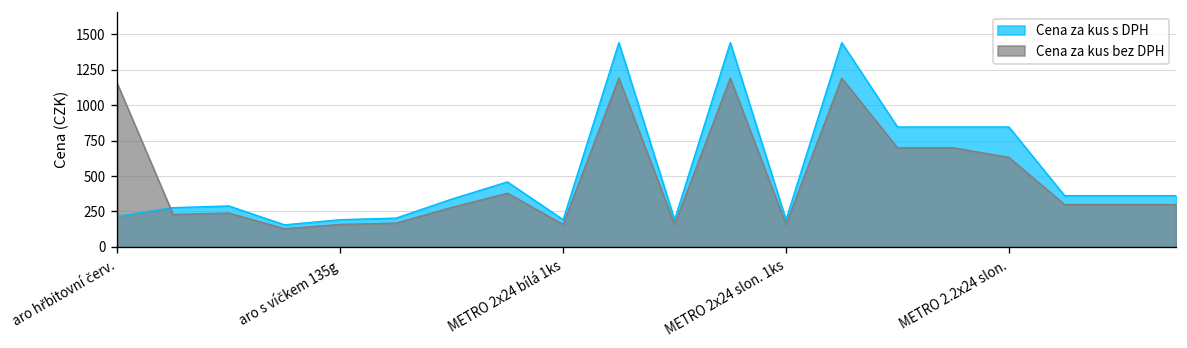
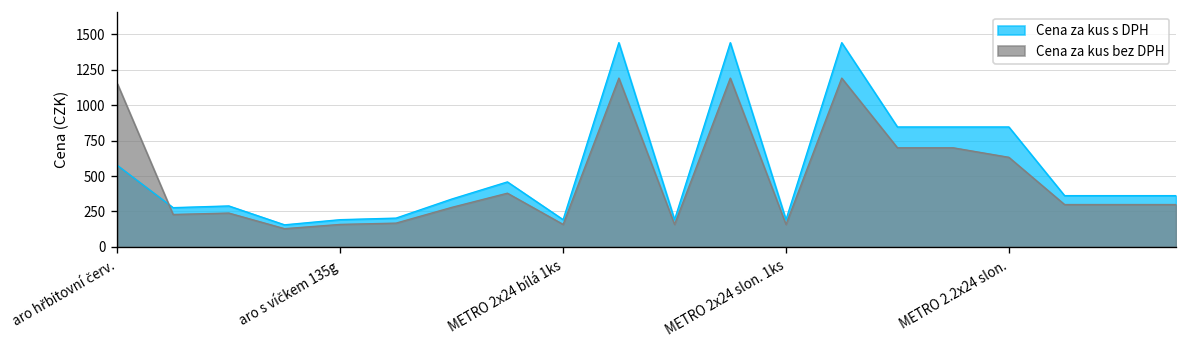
Cena za kus s DPH, aro hřbitovní červ.: 220 -> 570
